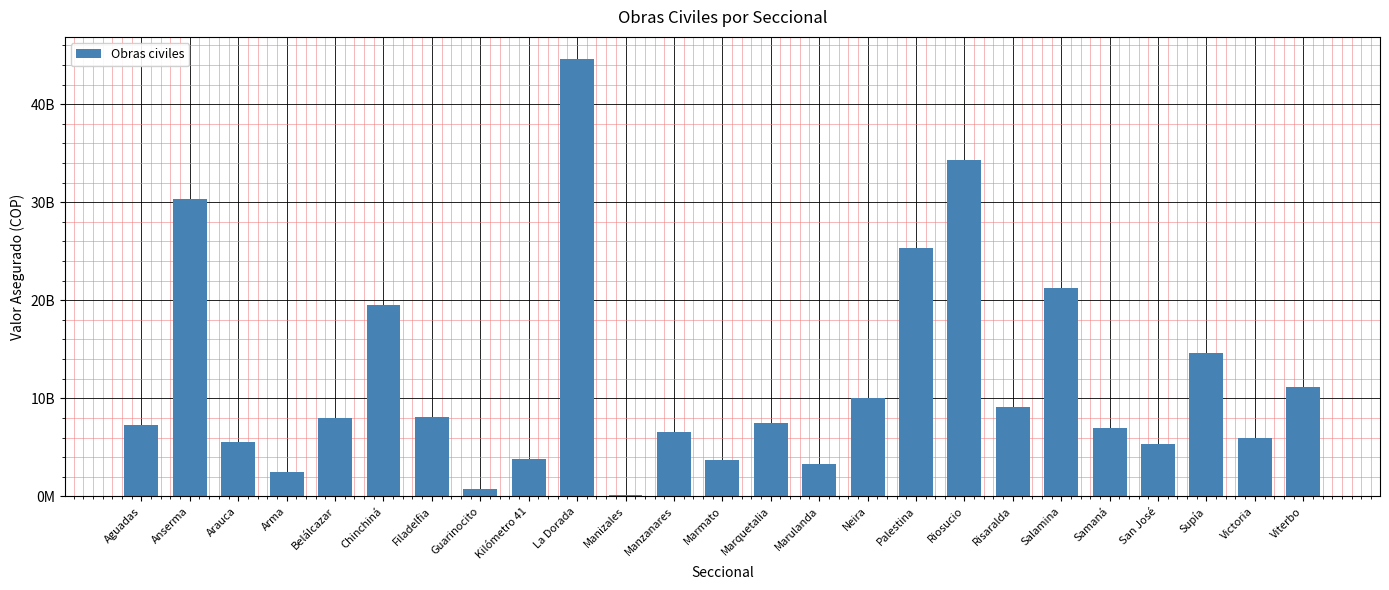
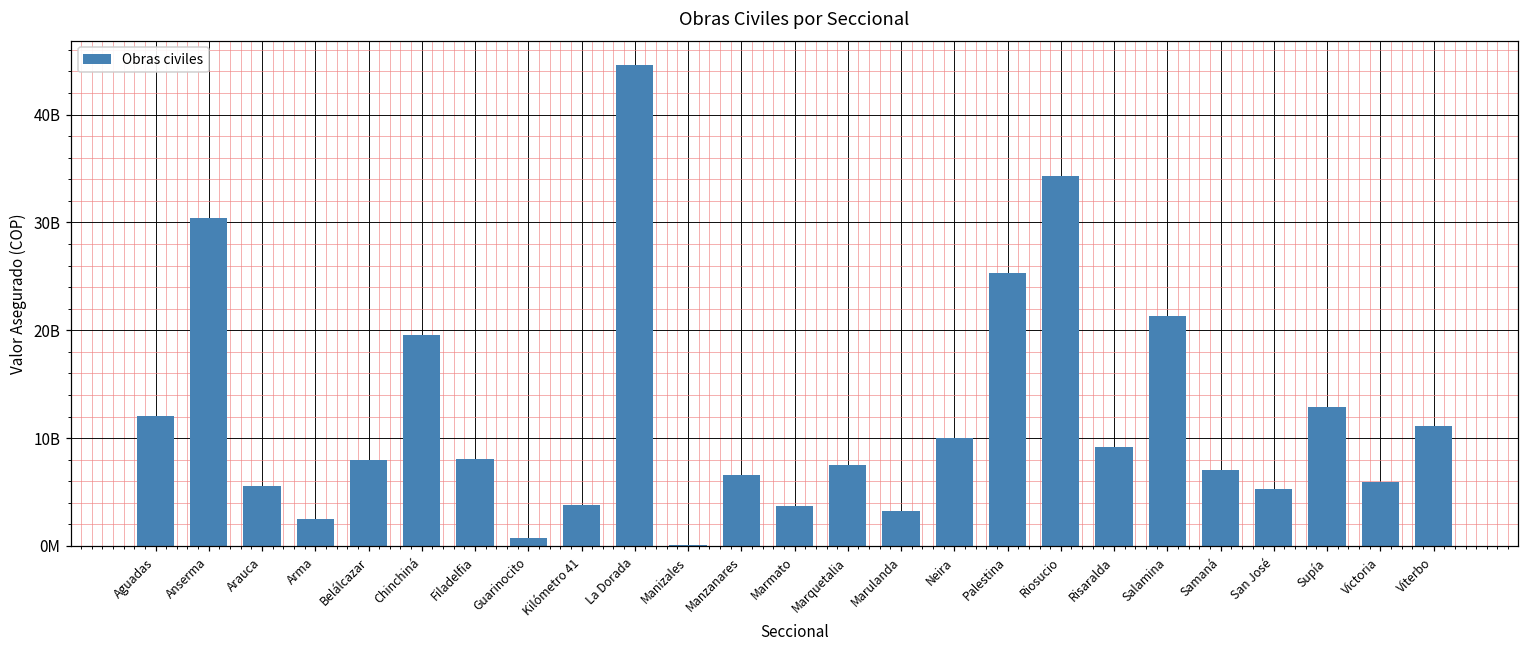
Aguadas: 7000000000 -> 12000000000
Supía: 15000000000 -> 13000000000
